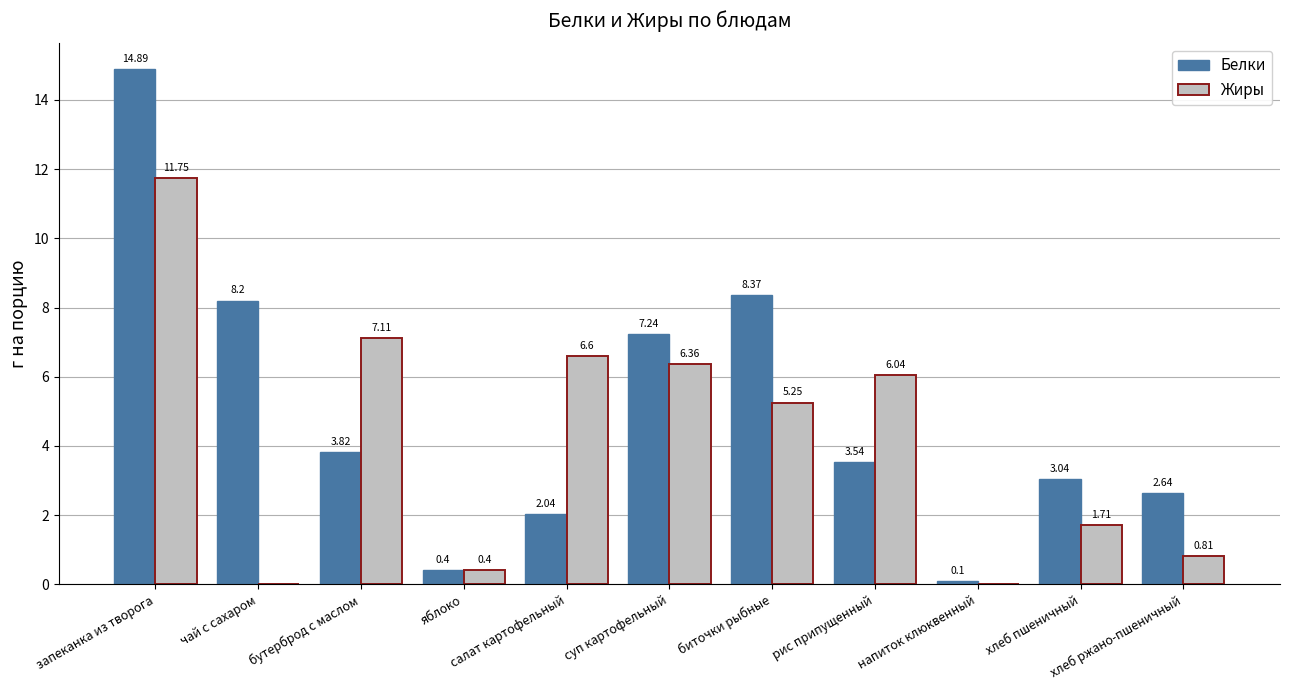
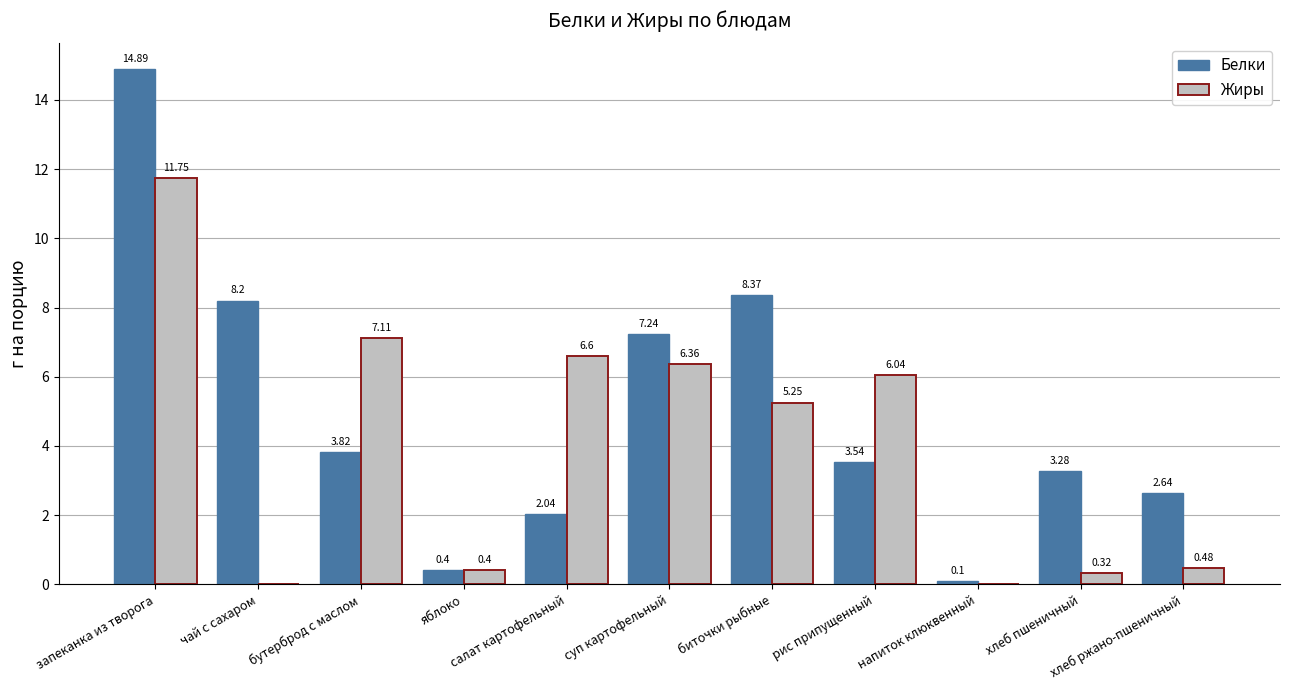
Белки, хлеб пшеничный: 3.04 -> 3.28
Жиры, хлеб пшеничный: 1.71 -> 0.32
Жиры, хлеб ржано-пшеничный: 0.81 -> 0.48
